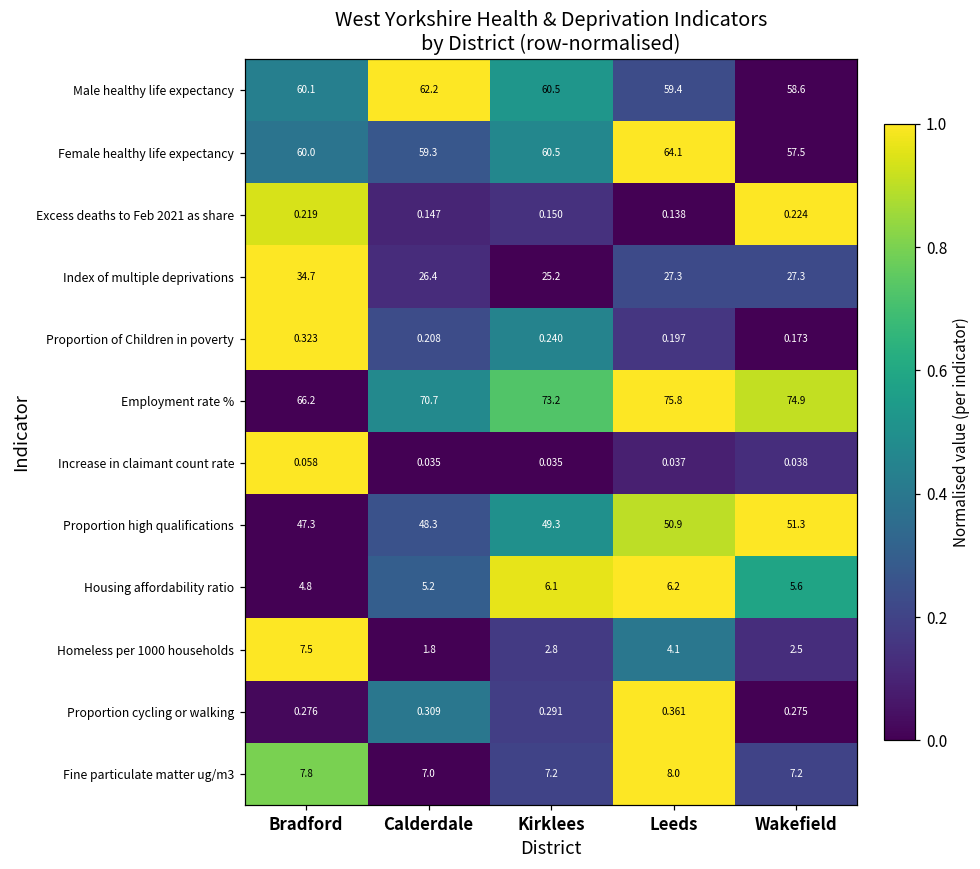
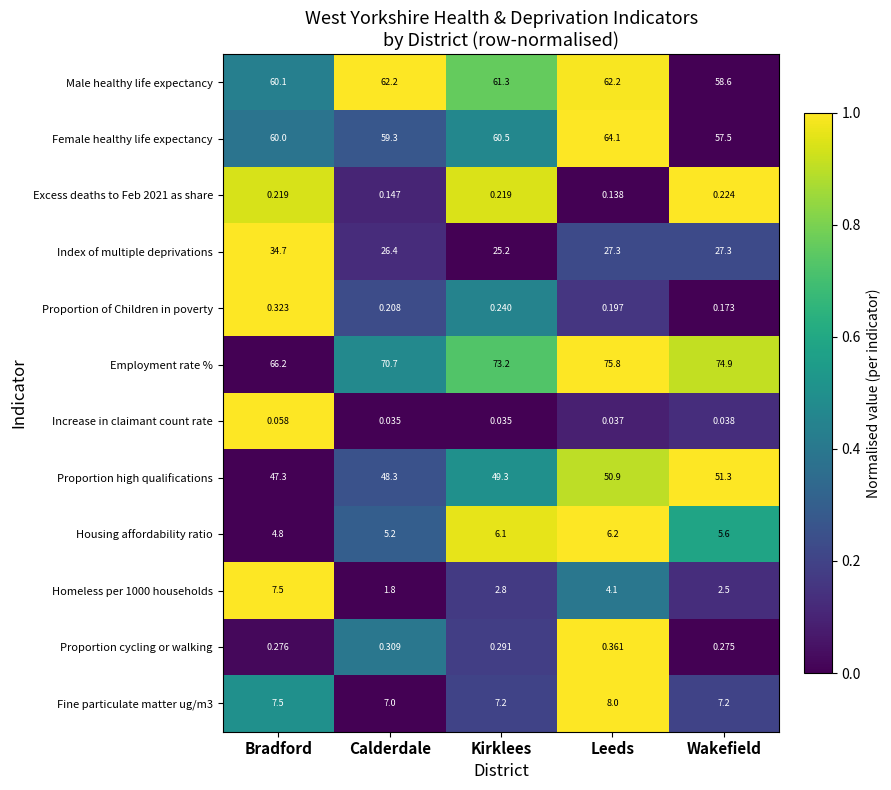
Male healthy life expectancy, Kirklees: 60.5 -> 61.3
Male healthy life expectancy, Leeds: 59.4 -> 62.2
Excess deaths to Feb 2021 as share, Kirklees: 0.150 -> 0.219
Fine particulate matter ug/m3, Bradford: 7.8 -> 7.5
